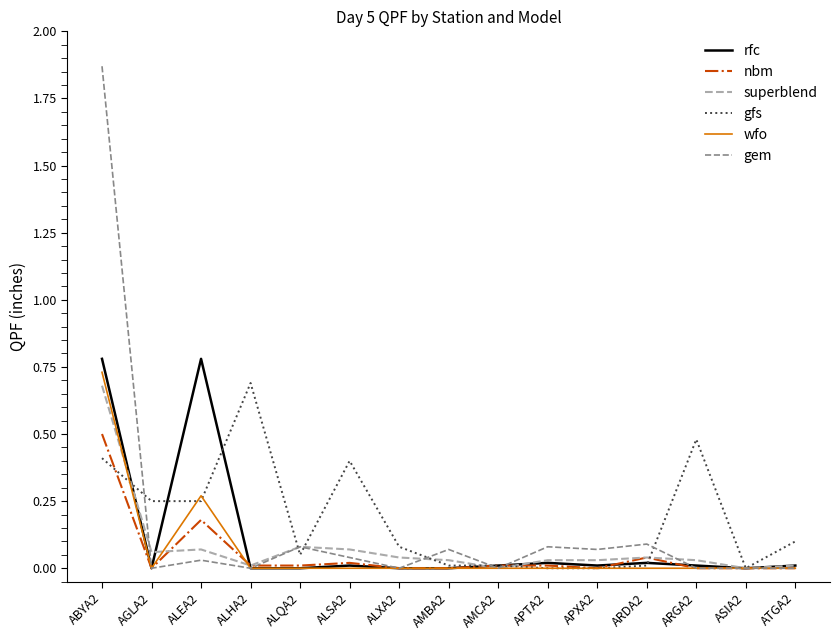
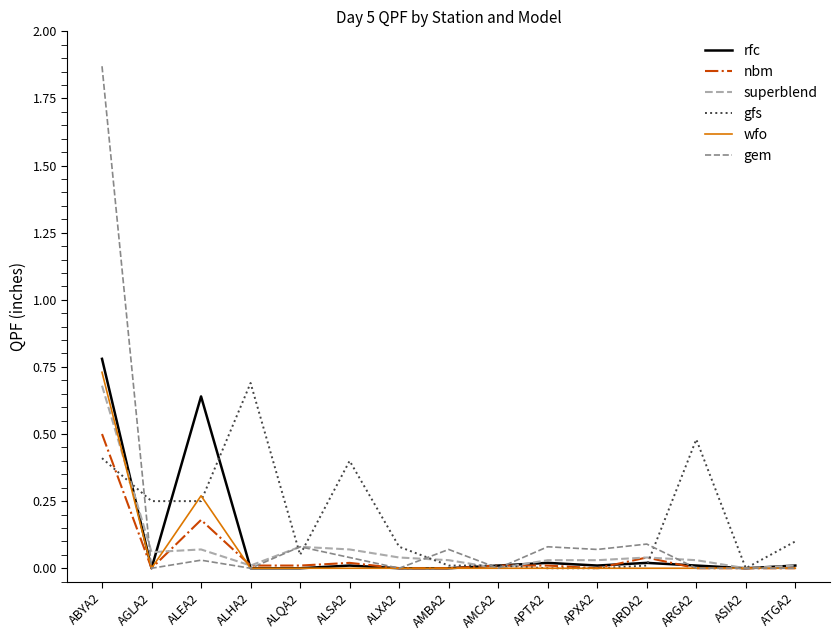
rfc, ALEA2: 0.78 -> 0.64
